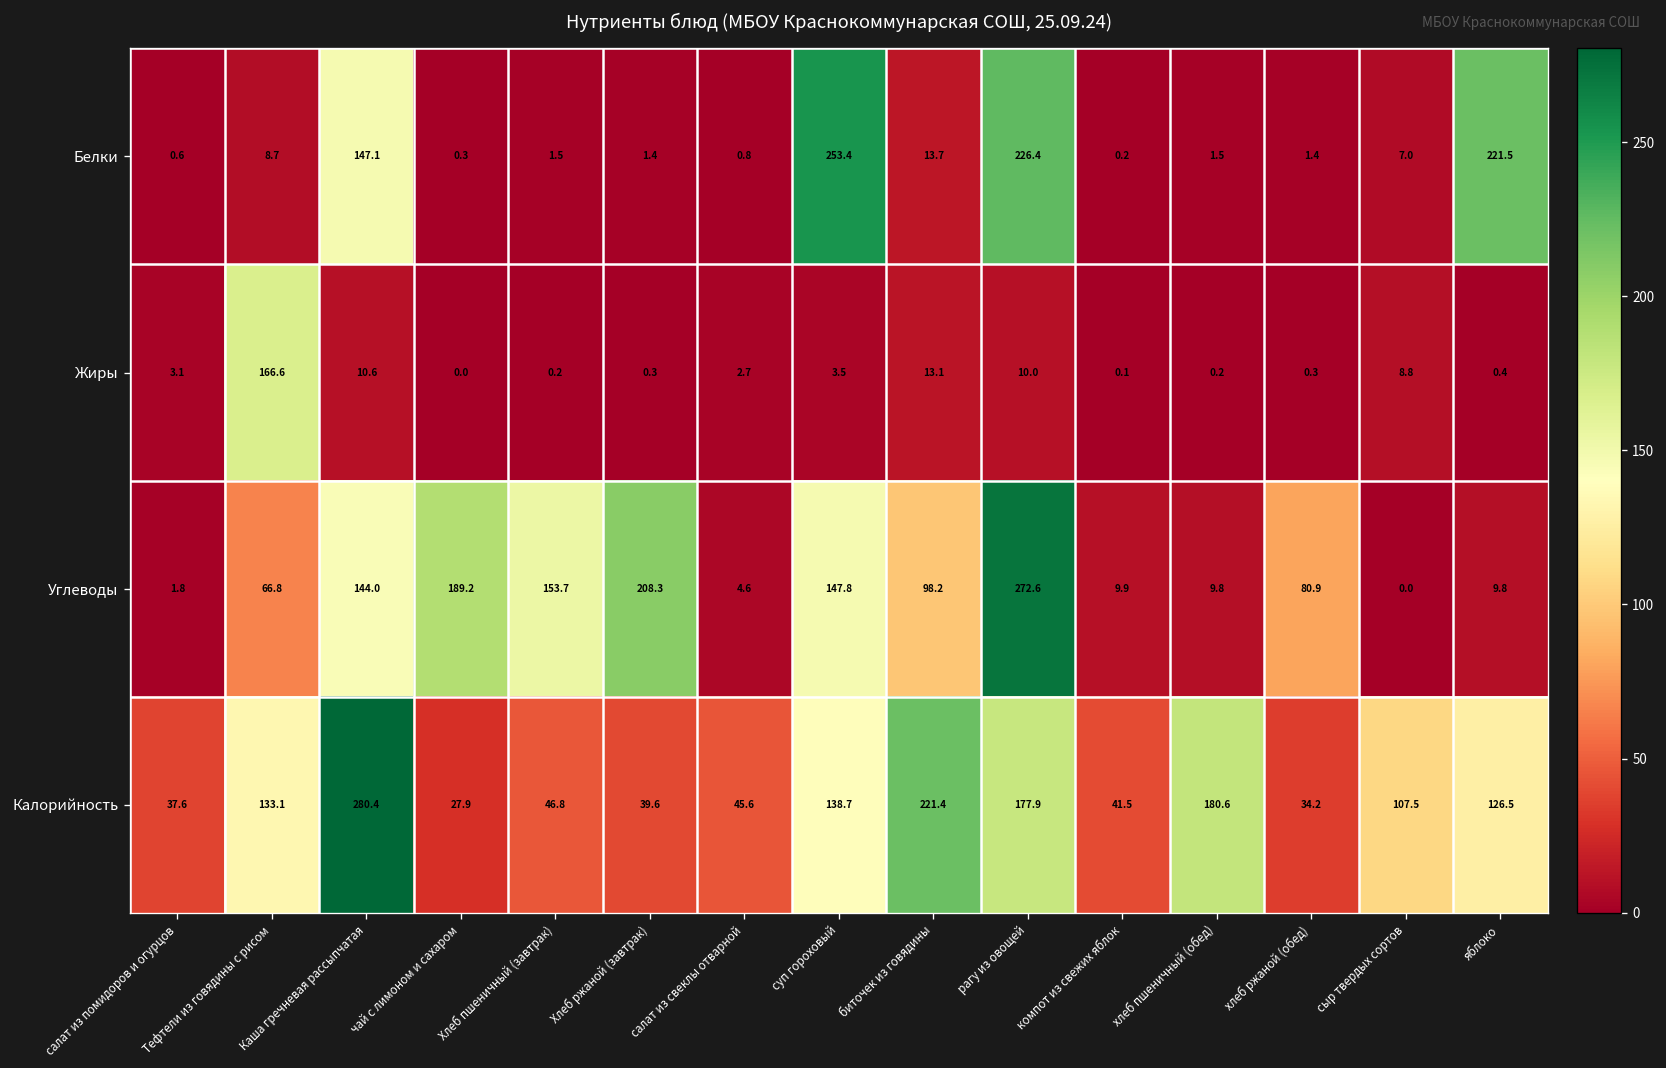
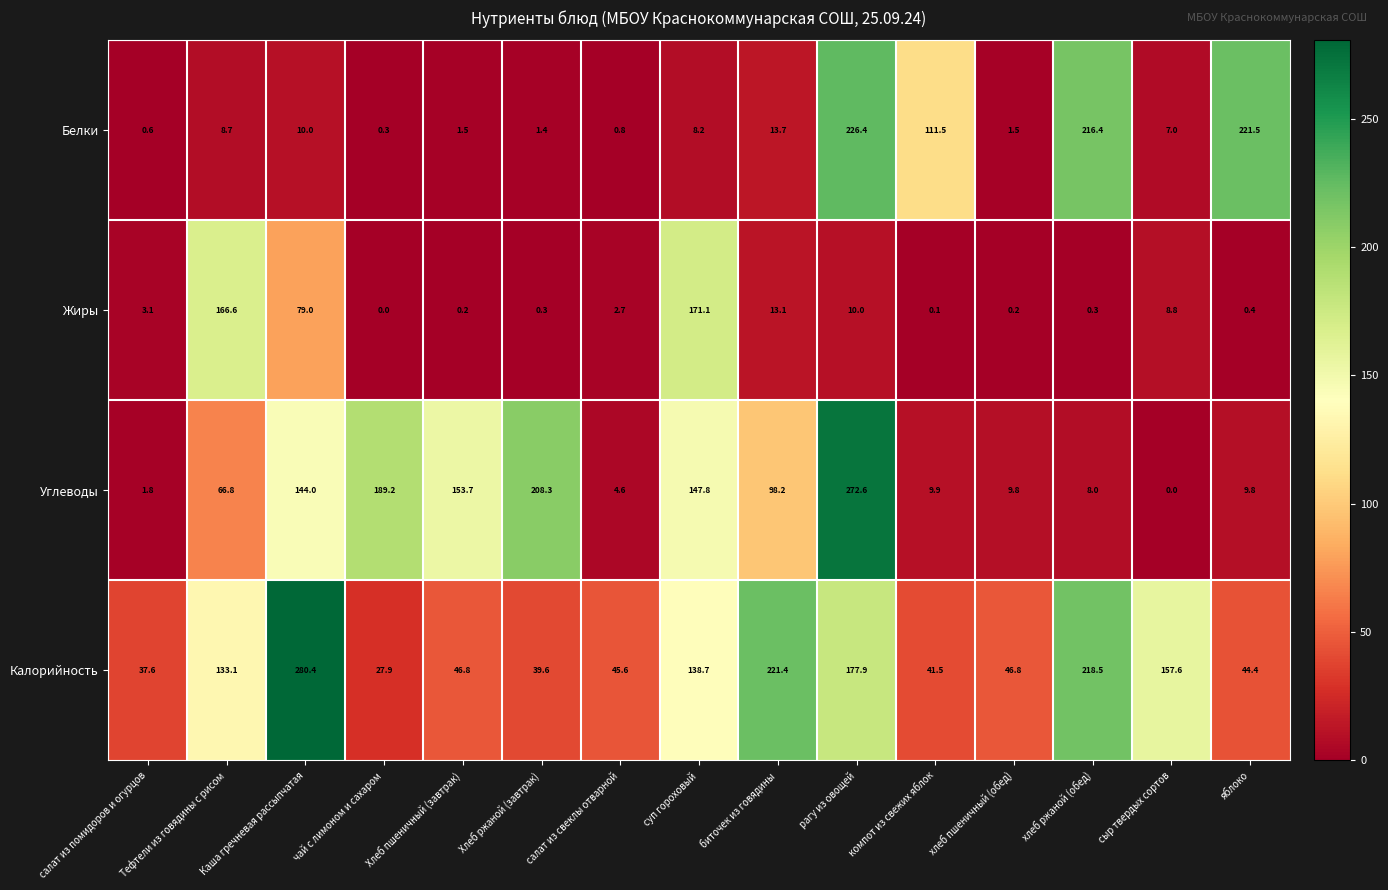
Белки, Каша гречневая рассыпчатая: 147.1 -> 10.0
Белки, суп гороховый: 253.4 -> 8.2
Белки, компот из свежих яблок: 0.2 -> 111.5
Белки, хлеб ржаной (обед): 1.4 -> 216.4
Жиры, Каша гречневая рассыпчатая: 10.6 -> 79.0
Жиры, суп гороховый: 3.5 -> 171.1
Углеводы, хлеб ржаной (обед): 80.9 -> 8.0
Калорийность, хлеб пшеничный (обед): 180.6 -> 46.8
Калорийность, хлеб ржаной (обед): 34.2 -> 218.5
Калорийность, сыр твердых сортов: 107.5 -> 157.6
Калорийность, яблоко: 126.5 -> 44.4
